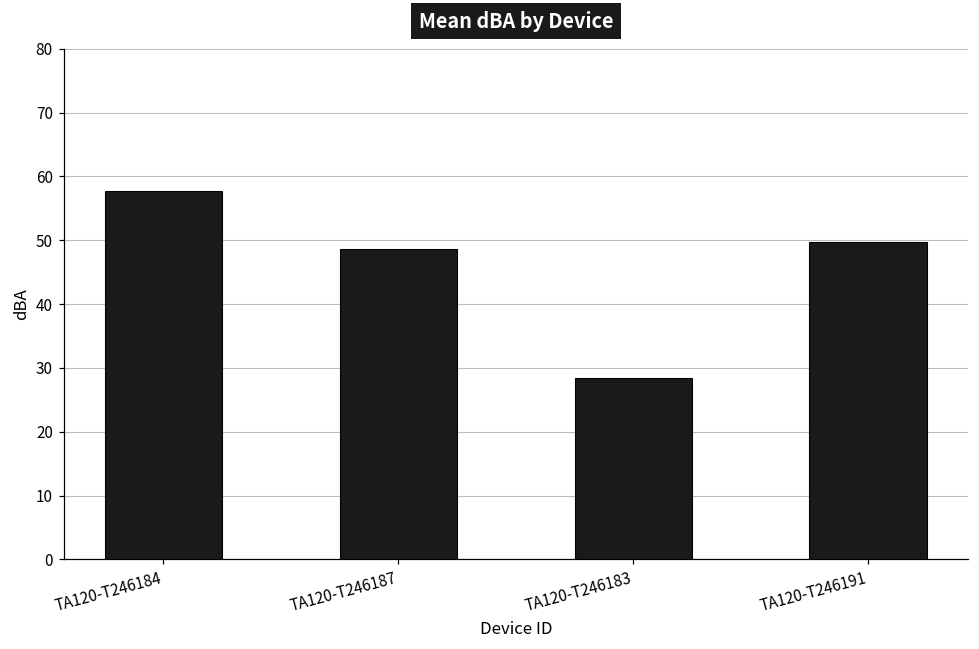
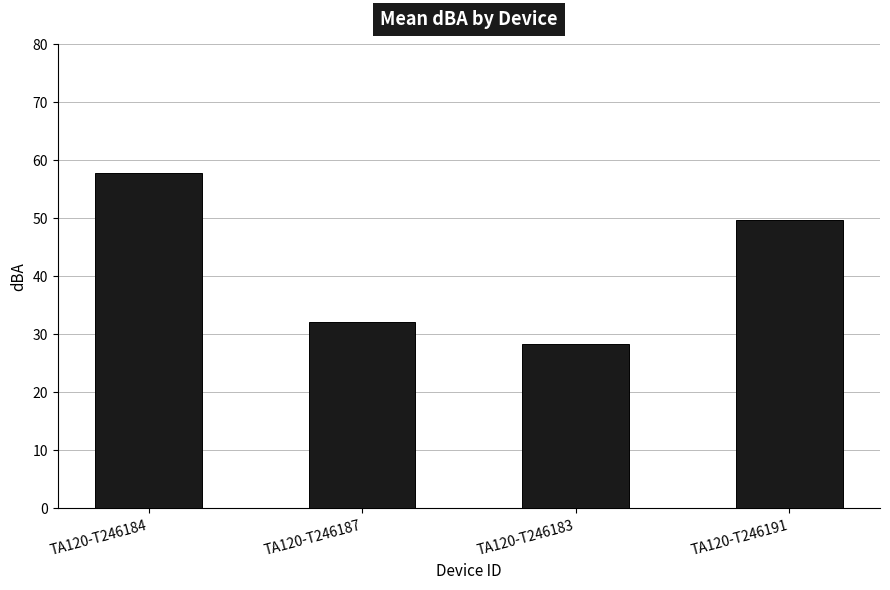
TA120-T246187: 49 -> 32
